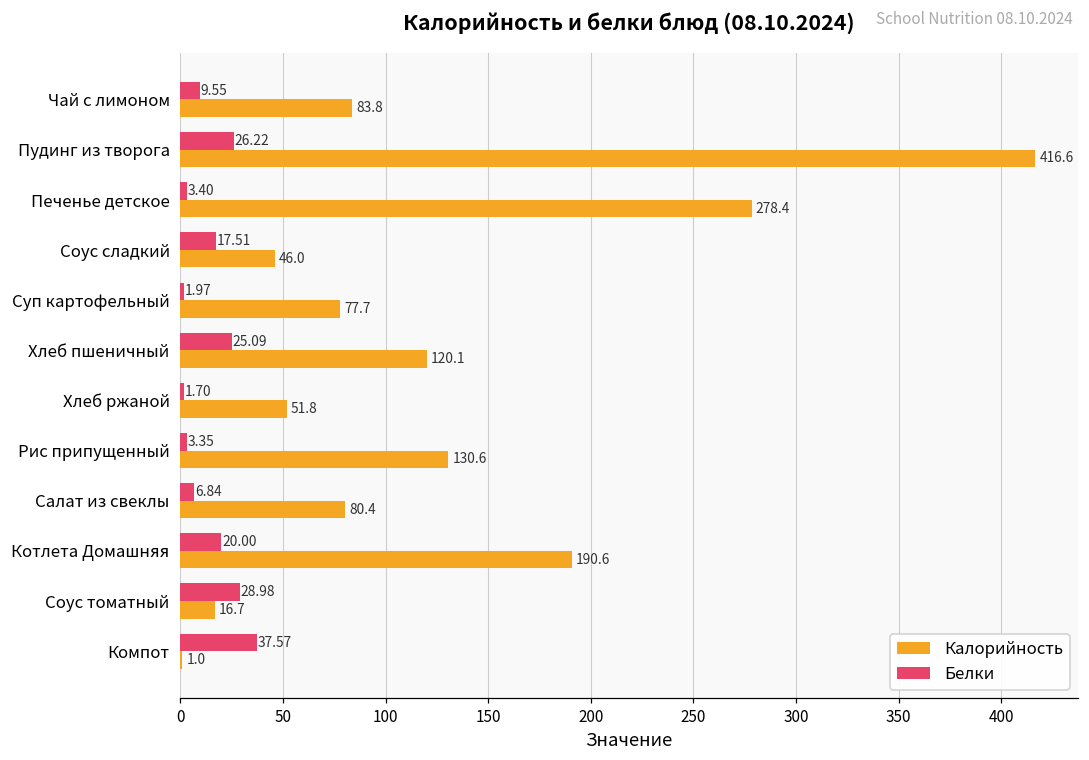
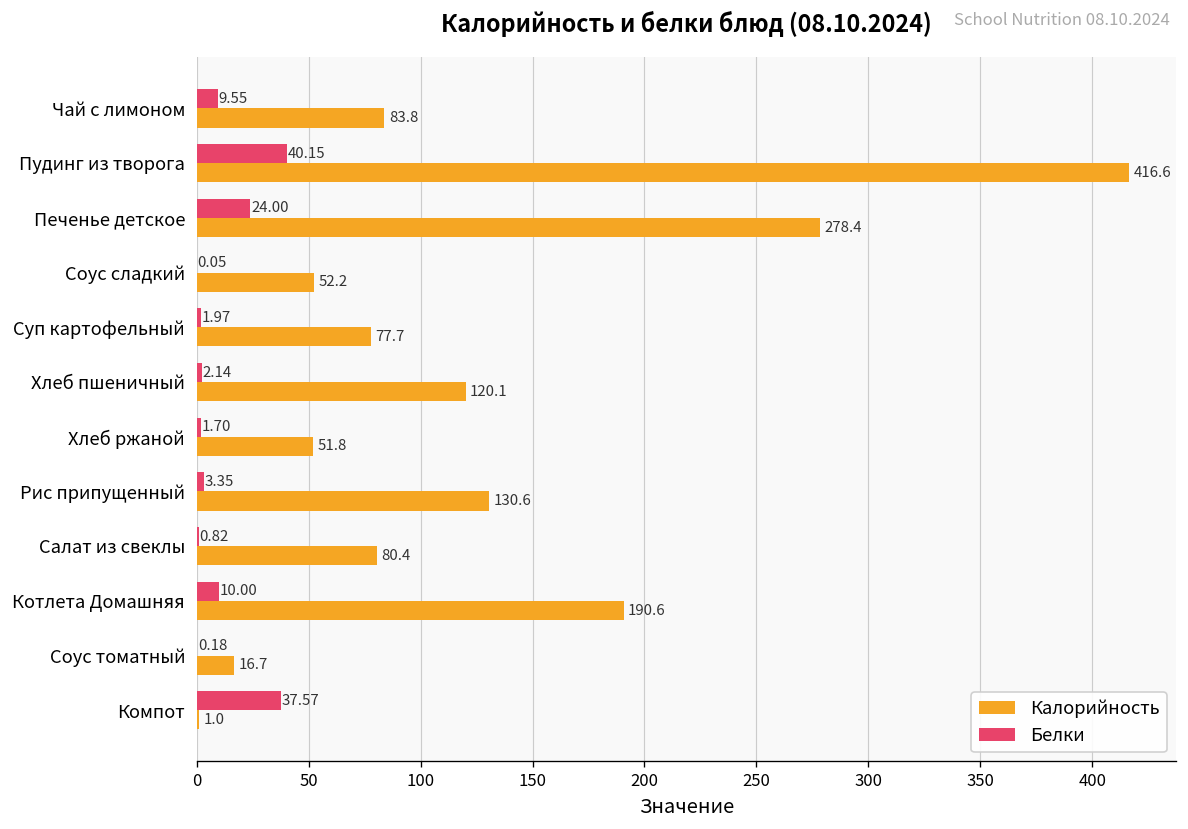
Белки, Пудинг из творога: 26.22 -> 40.15
Белки, Печенье детское: 3.40 -> 24.00
Белки, Соус сладкий: 17.51 -> 0.05
Калорийность, Соус сладкий: 46.0 -> 52.2
Белки, Хлеб пшеничный: 25.09 -> 2.14
Белки, Салат из свеклы: 6.84 -> 0.82
Белки, Котлета Домашняя: 20.00 -> 10.00
Белки, Соус томатный: 28.98 -> 0.18
